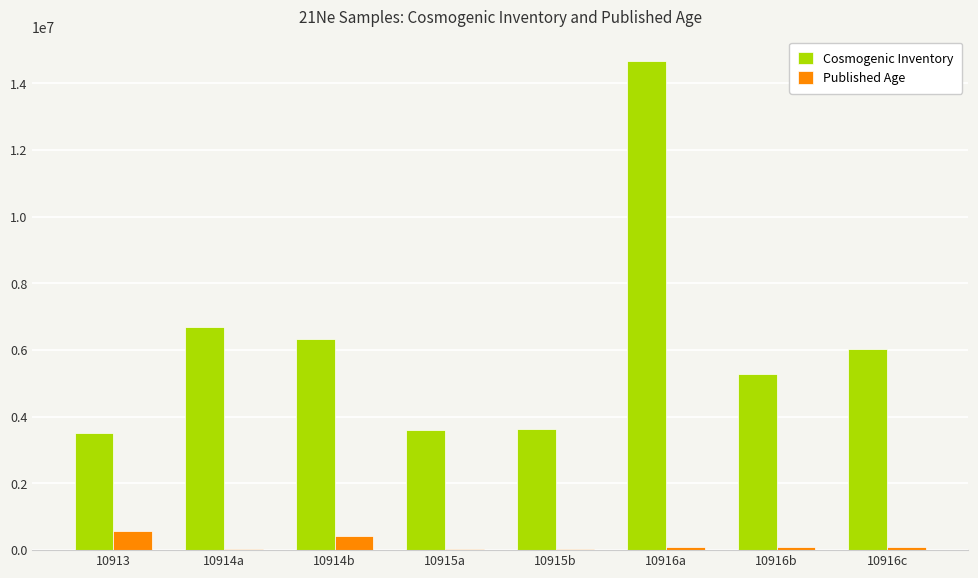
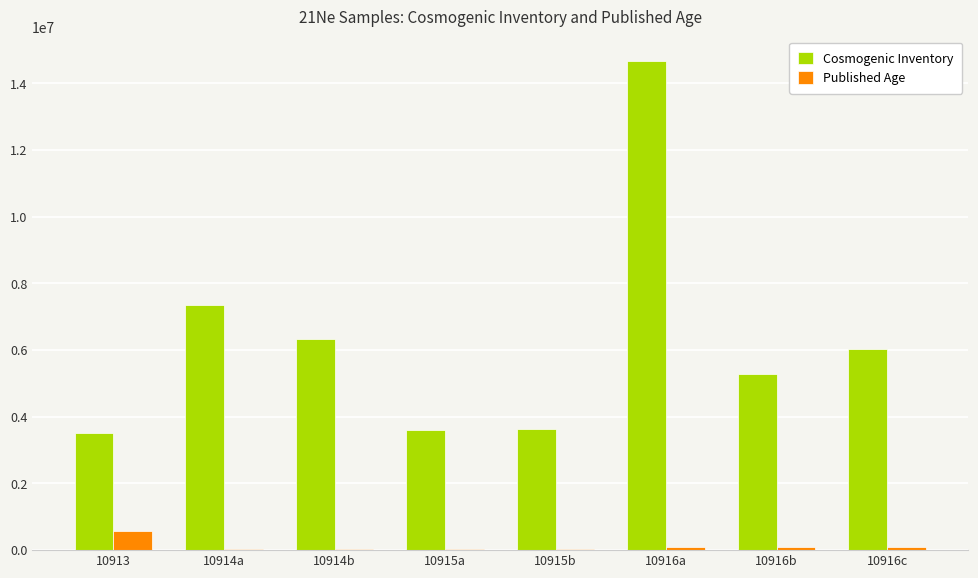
Cosmogenic Inventory, 10914a: 6700000 -> 7400000
Published Age, 10914b: 400000 -> 0
